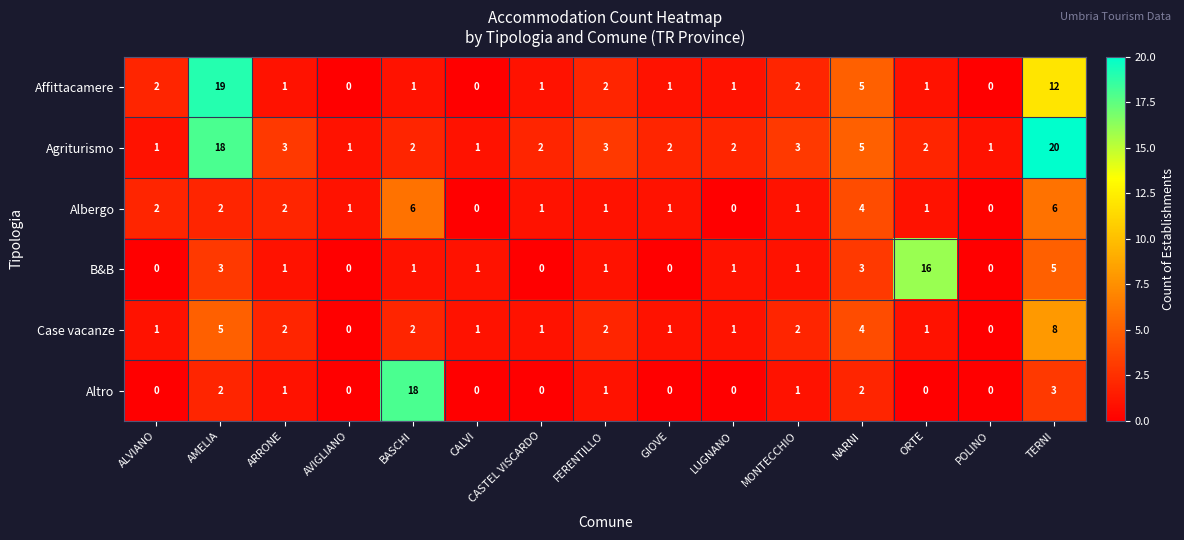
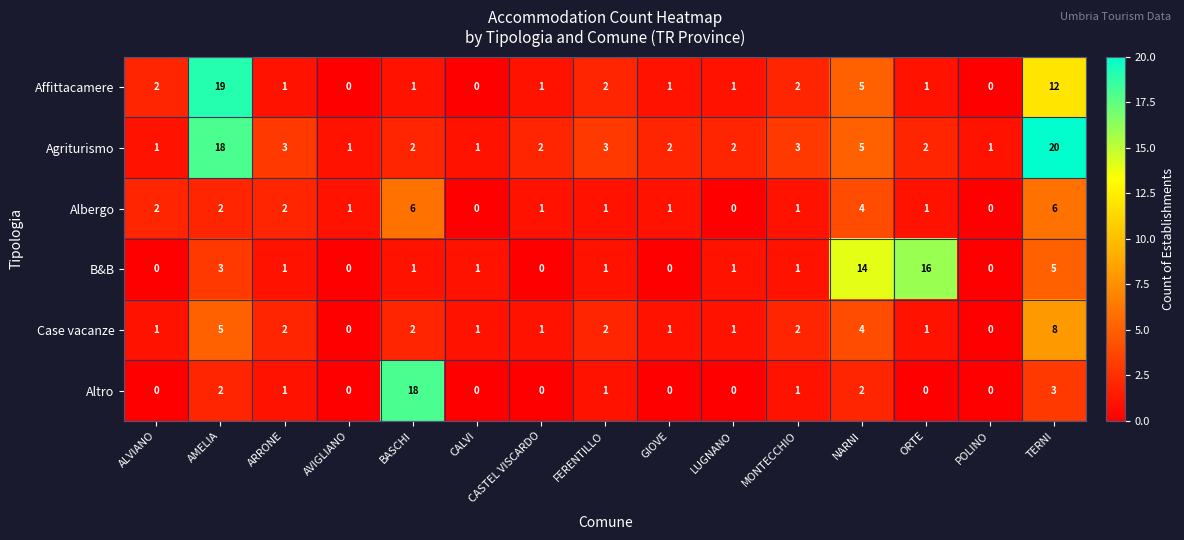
B&B, NARNI: 3 -> 14
